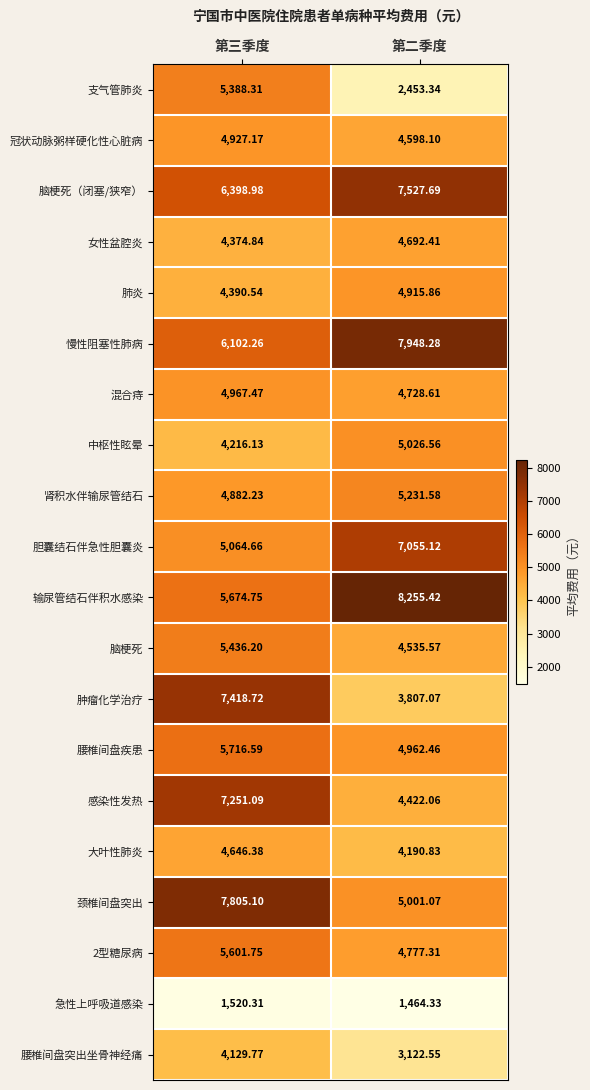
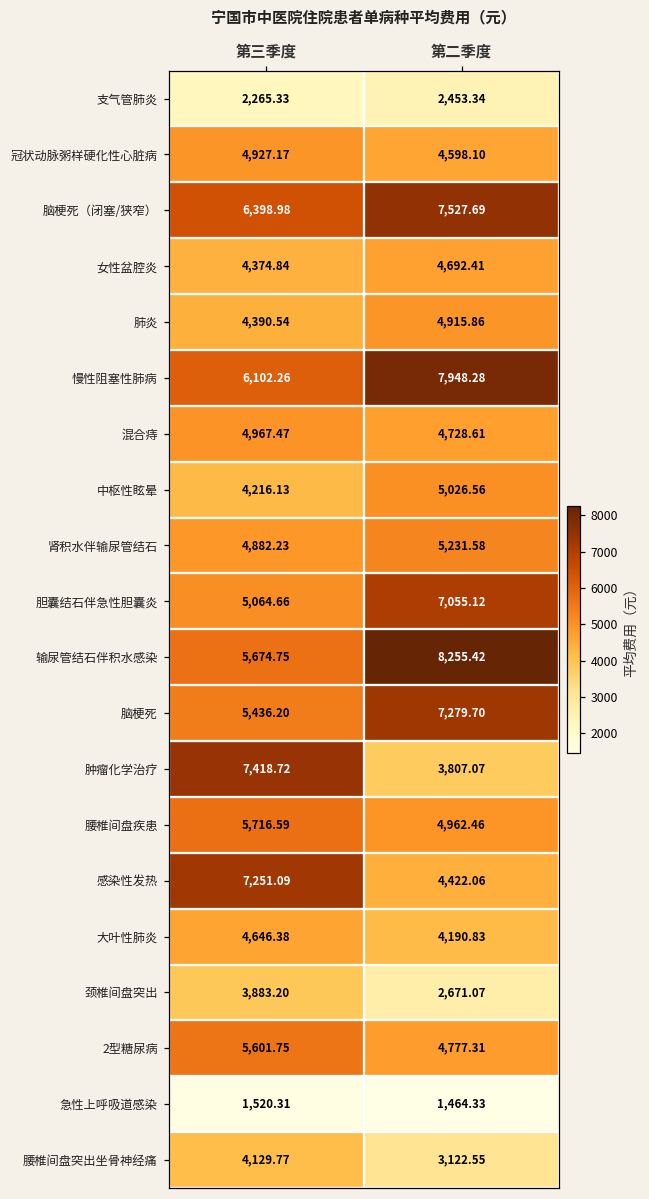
支气管肺炎, 第三季度: 5,388.31 -> 2,265.33
脑梗死, 第二季度: 4,535.57 -> 7,279.70
颈椎间盘突出, 第三季度: 7,805.10 -> 3,883.20
颈椎间盘突出, 第二季度: 5,001.07 -> 2,671.07
